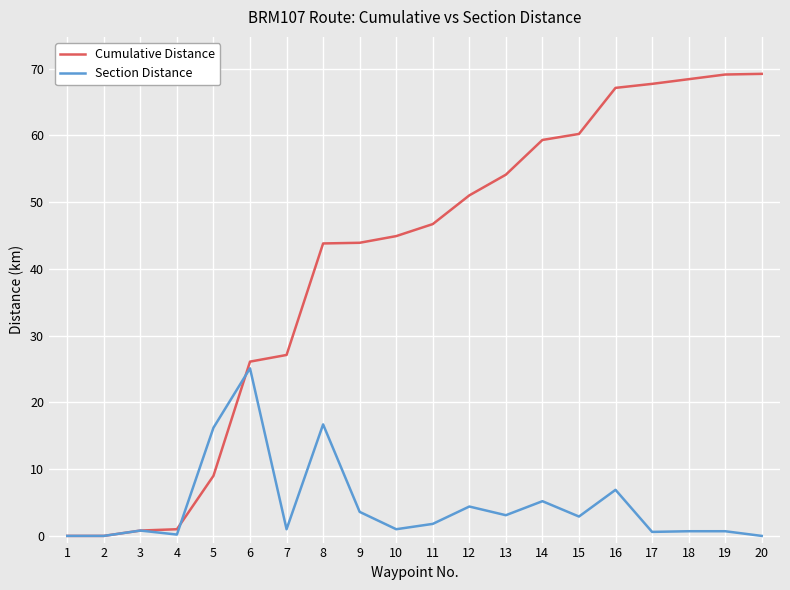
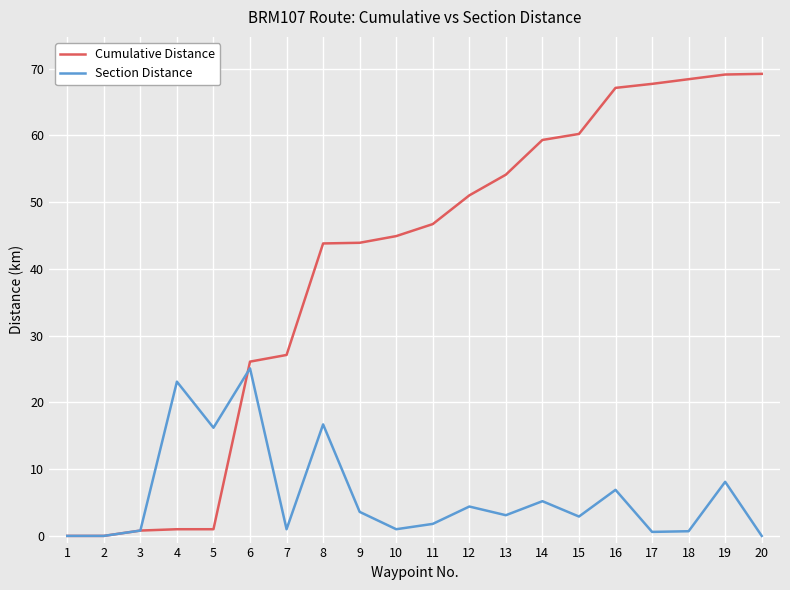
Section Distance, 4: 0 -> 23
Cumulative Distance, 5: 9 -> 1
Section Distance, 19: 1 -> 8
